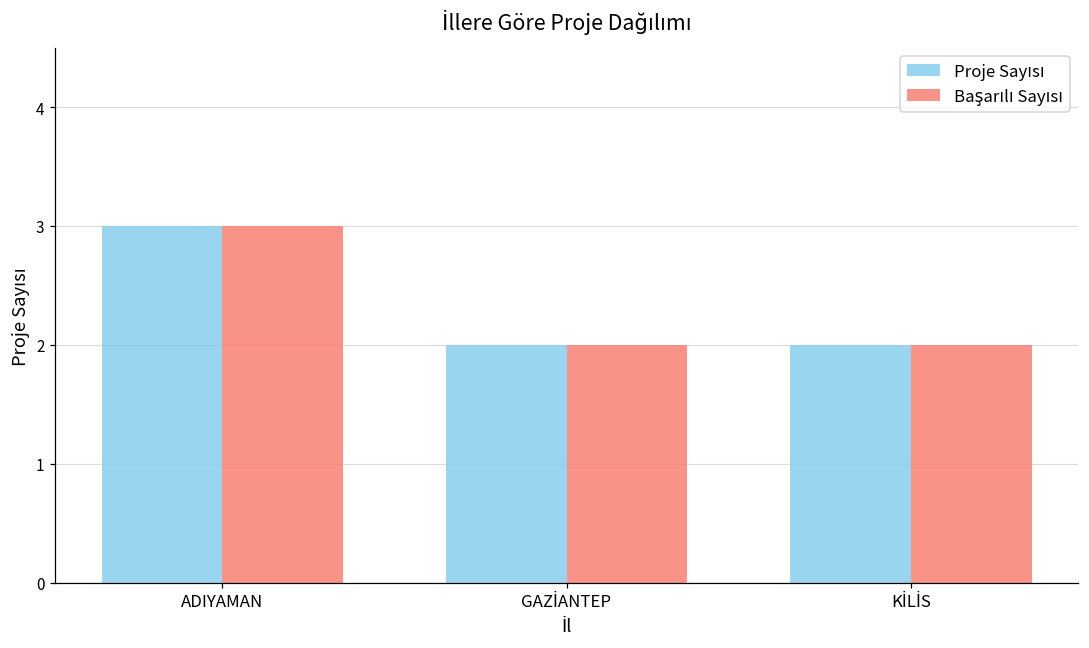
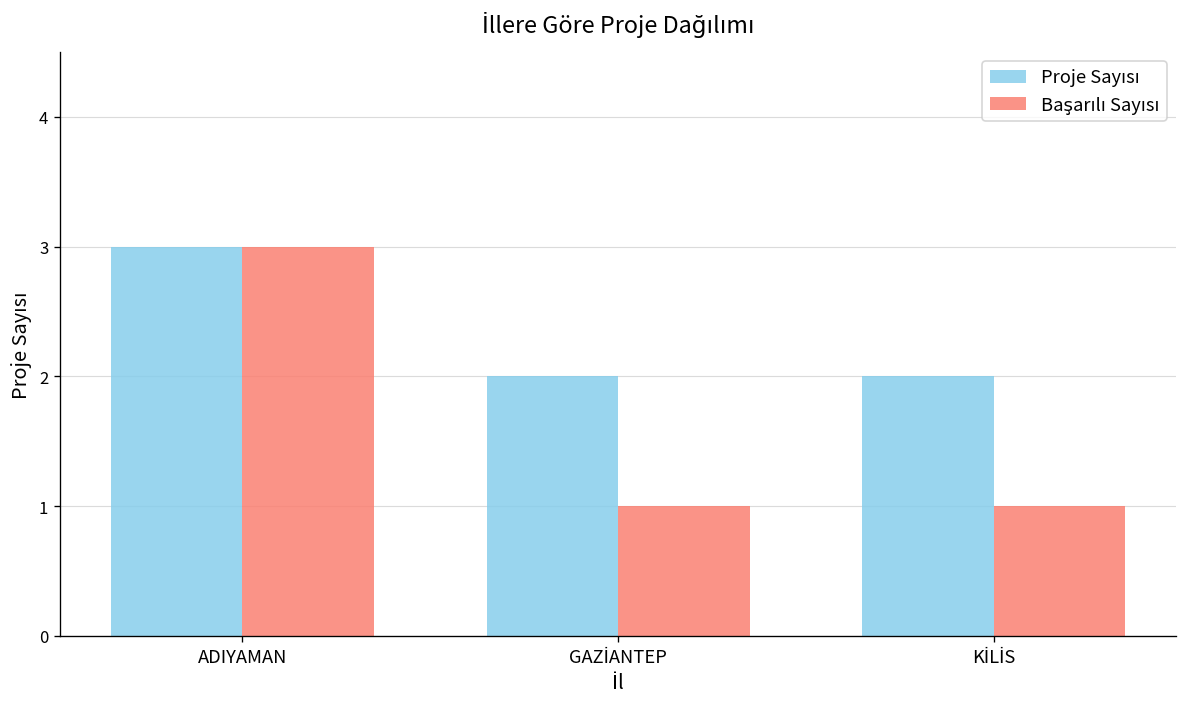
Başarılı Sayısı, GAZİANTEP: 2 -> 1
Başarılı Sayısı, KİLİS: 2 -> 1
